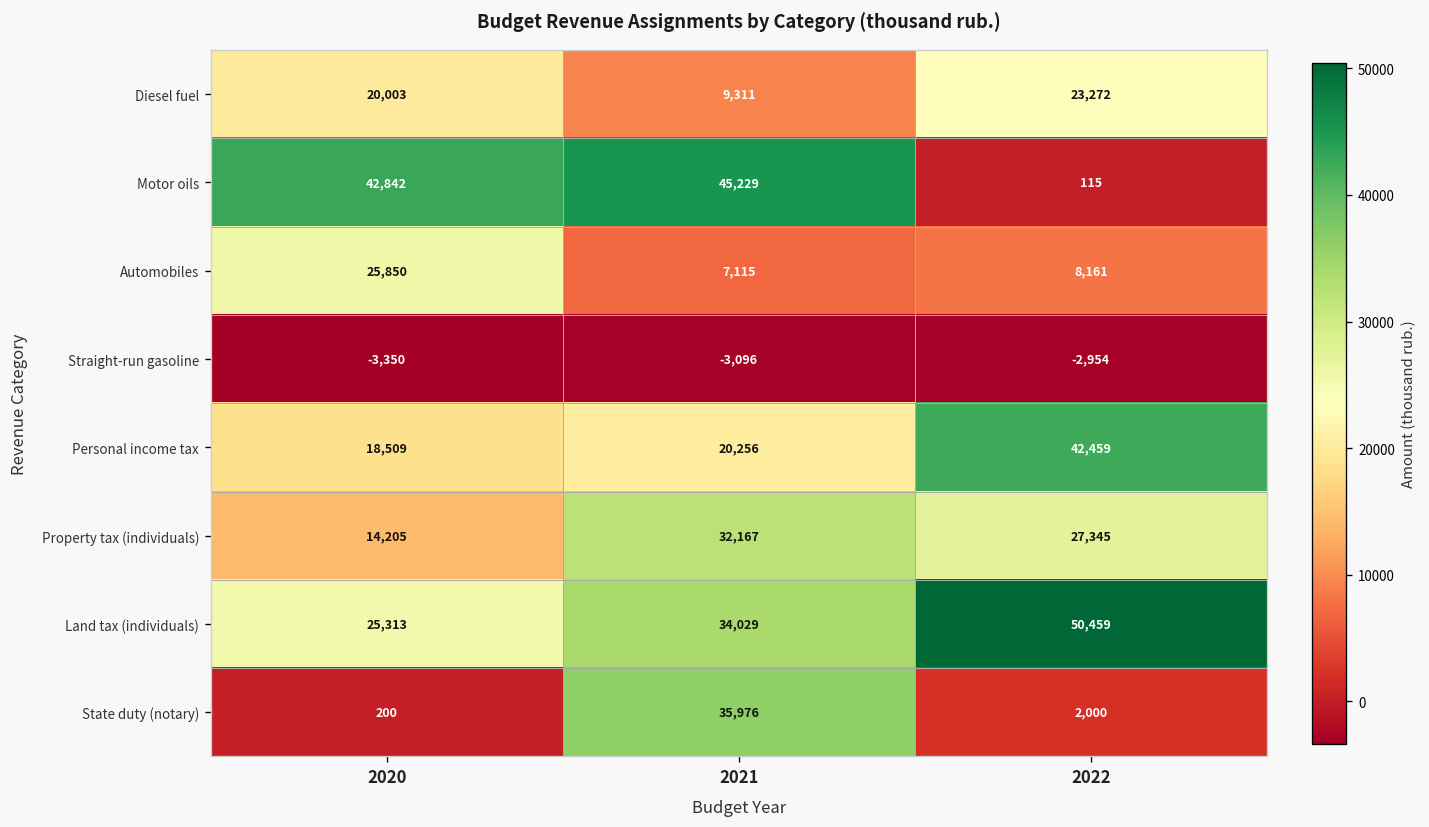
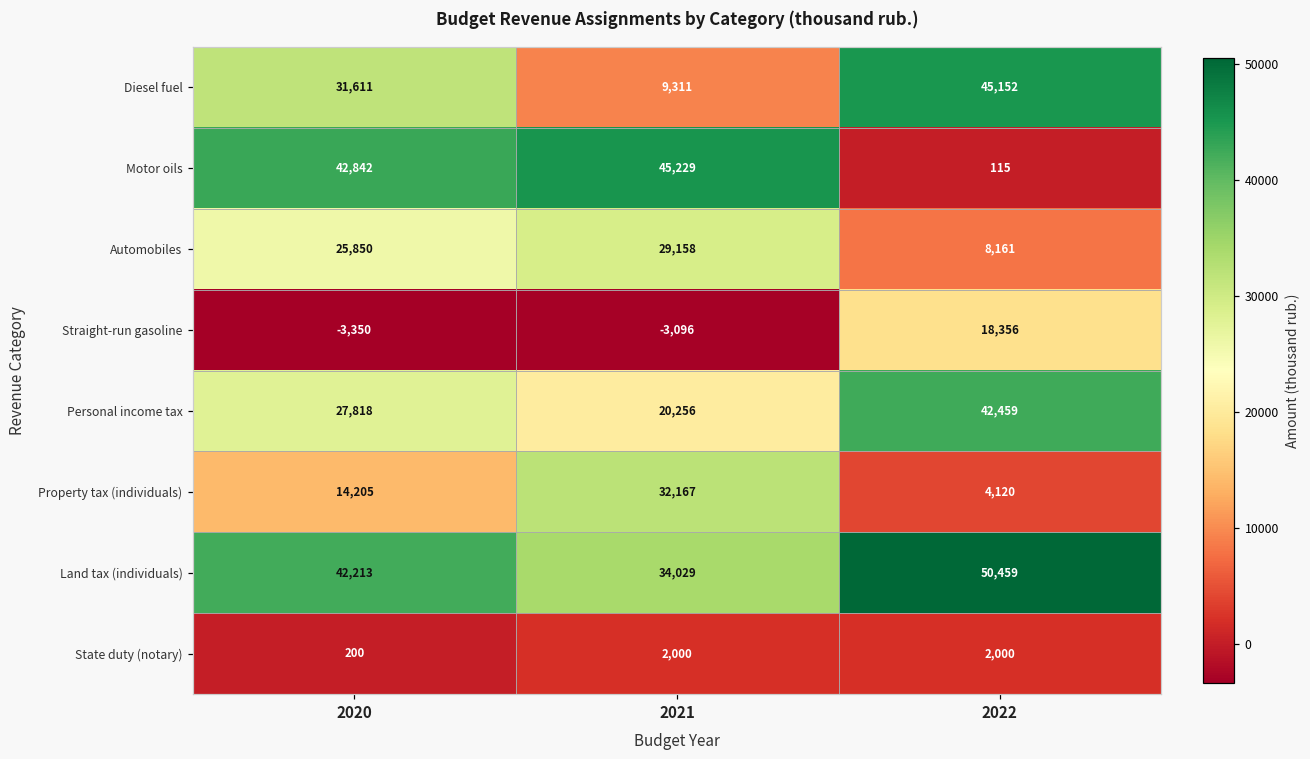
Diesel fuel, 2020: 20,003 -> 31,611
Diesel fuel, 2022: 23,272 -> 45,152
Automobiles, 2021: 7,115 -> 29,158
Straight-run gasoline, 2022: -2,954 -> 18,356
Personal income tax, 2020: 18,509 -> 27,818
Property tax (individuals), 2022: 27,345 -> 4,120
Land tax (individuals), 2020: 25,313 -> 42,213
State duty (notary), 2021: 35,976 -> 2,000
